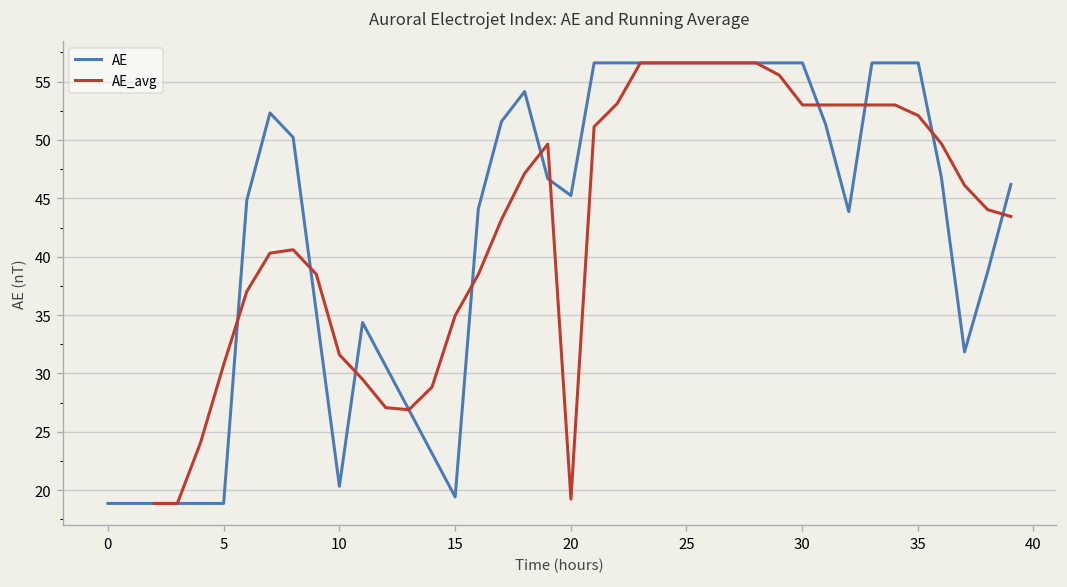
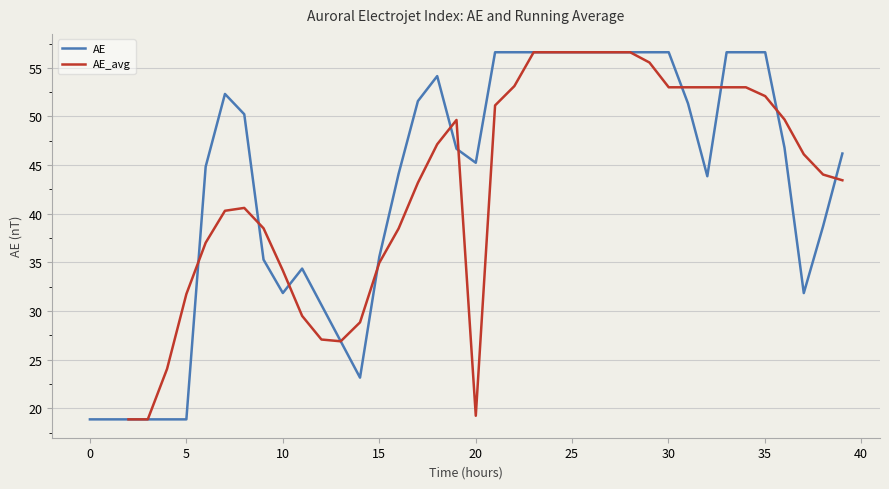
AE_avg, 5: 31 -> 32
AE, 10: 20 -> 32
AE_avg, 10: 32 -> 34
AE, 15: 19 -> 36
